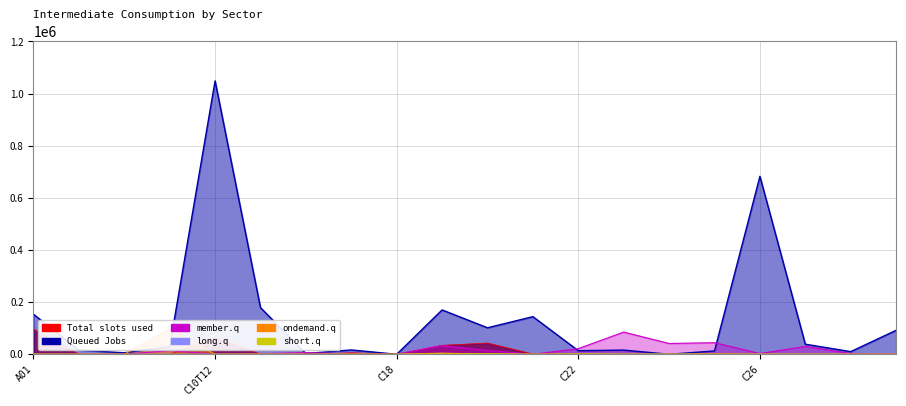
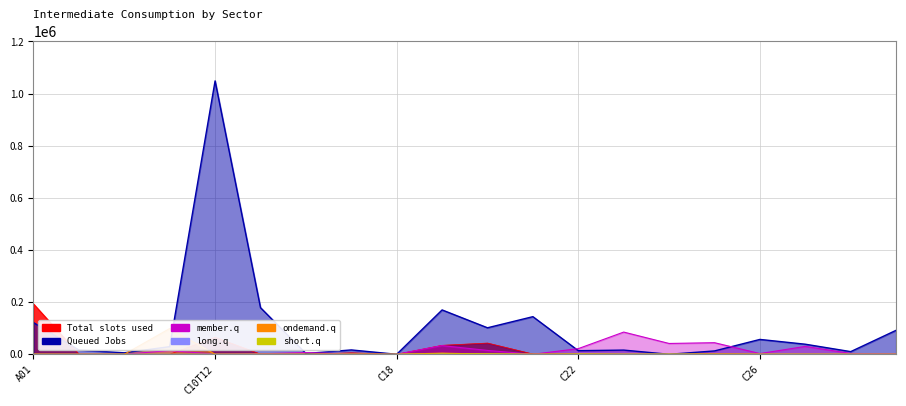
Total slots used, A01: 100000 -> 190000
Queued Jobs, A01: 150000 -> 120000
Queued Jobs, C26: 680000 -> 60000
